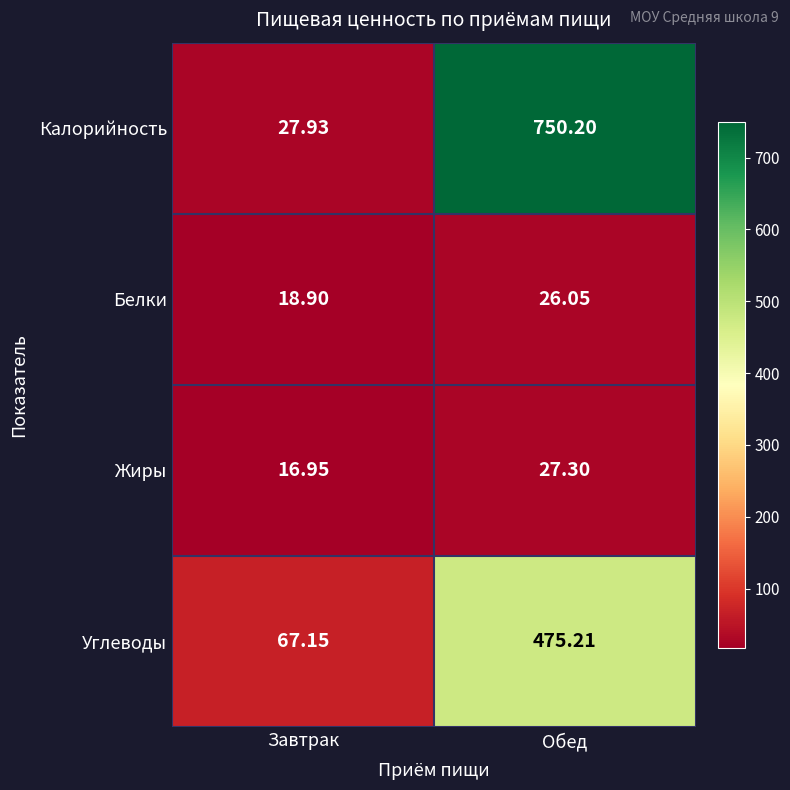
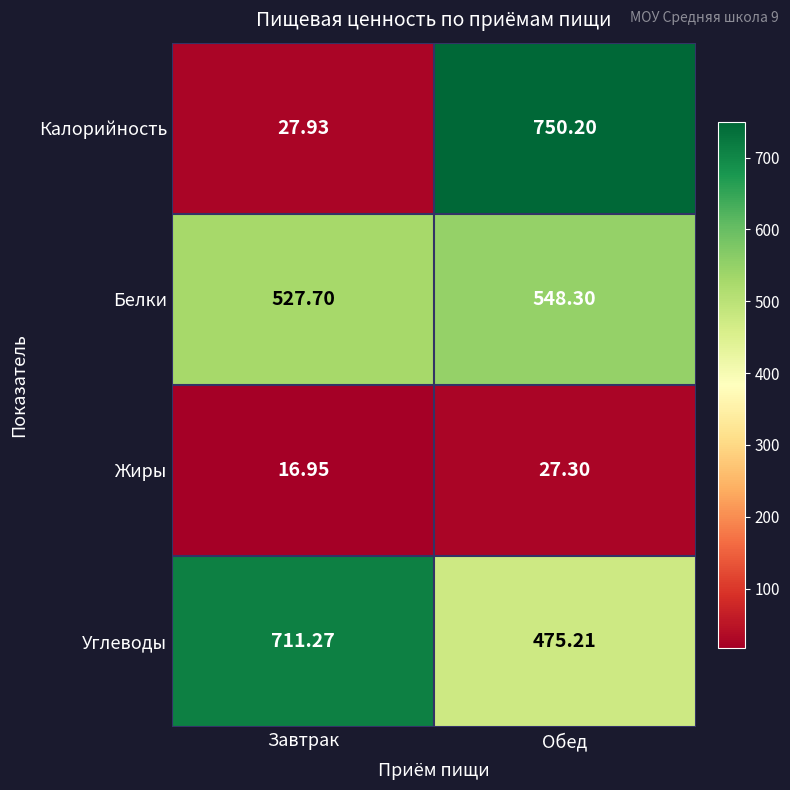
Белки, Завтрак: 18.90 -> 527.70
Белки, Обед: 26.05 -> 548.30
Углеводы, Завтрак: 67.15 -> 711.27
